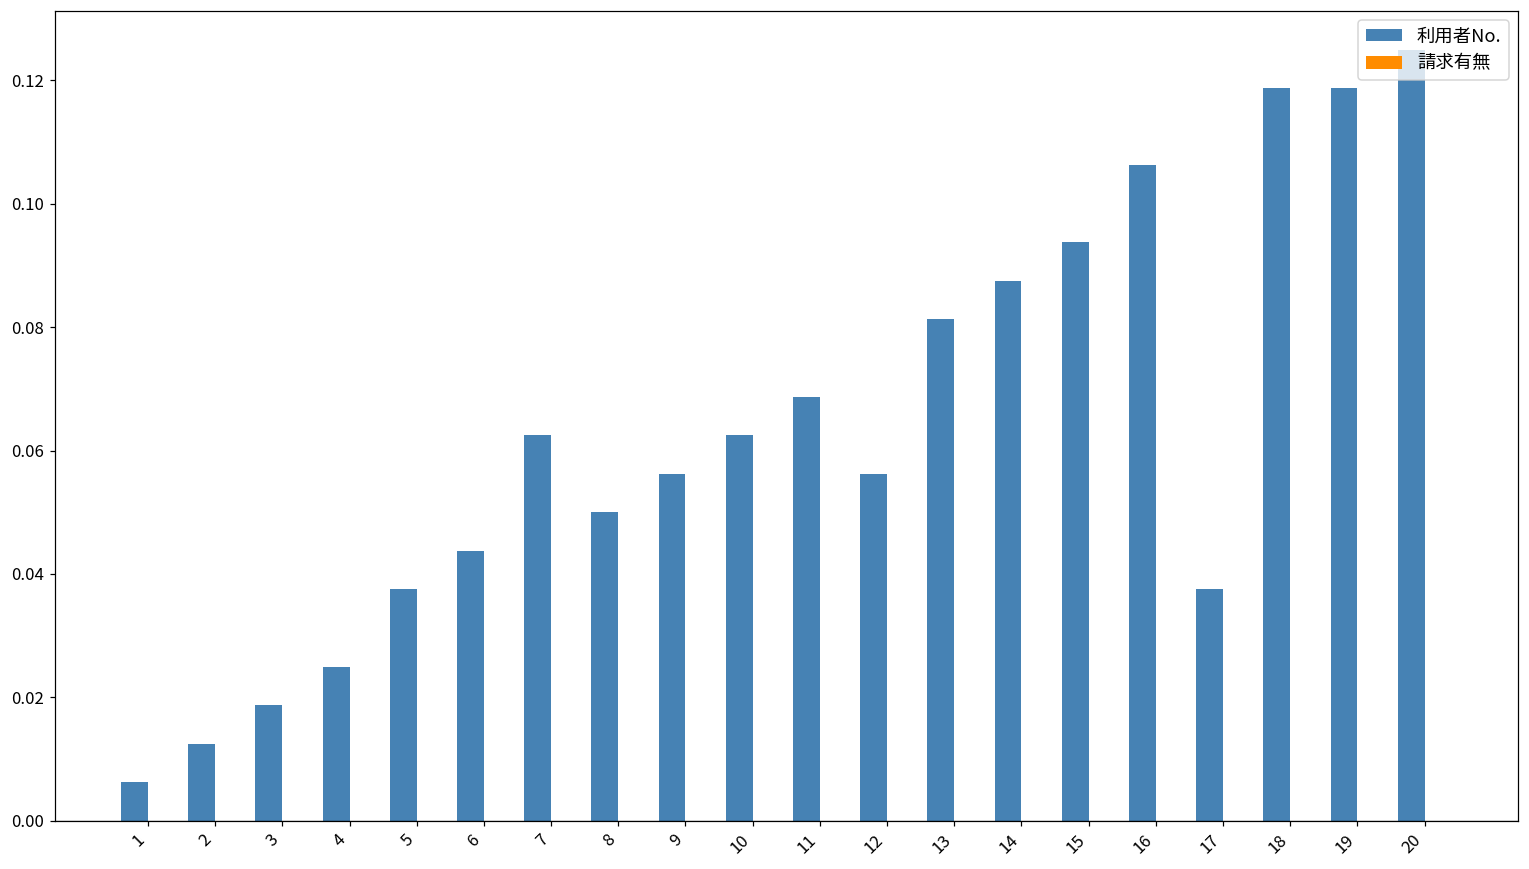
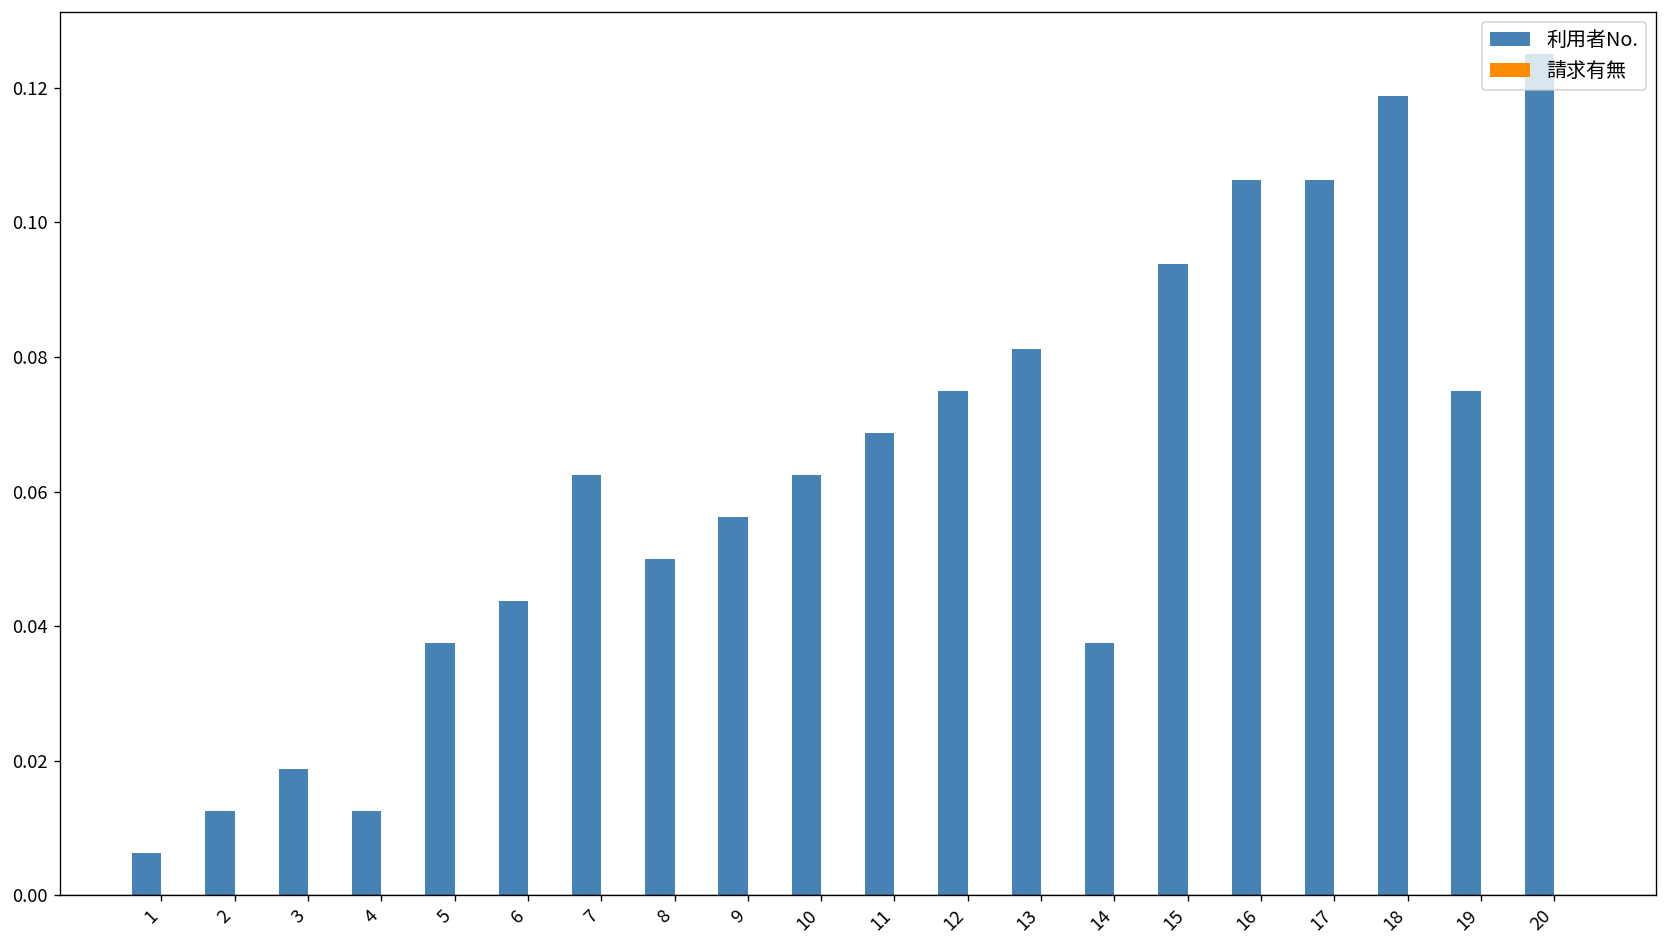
利用者No., 4: 0.025 -> 0.013
利用者No., 12: 0.056 -> 0.075
利用者No., 14: 0.088 -> 0.038
利用者No., 17: 0.038 -> 0.106
利用者No., 19: 0.119 -> 0.075
